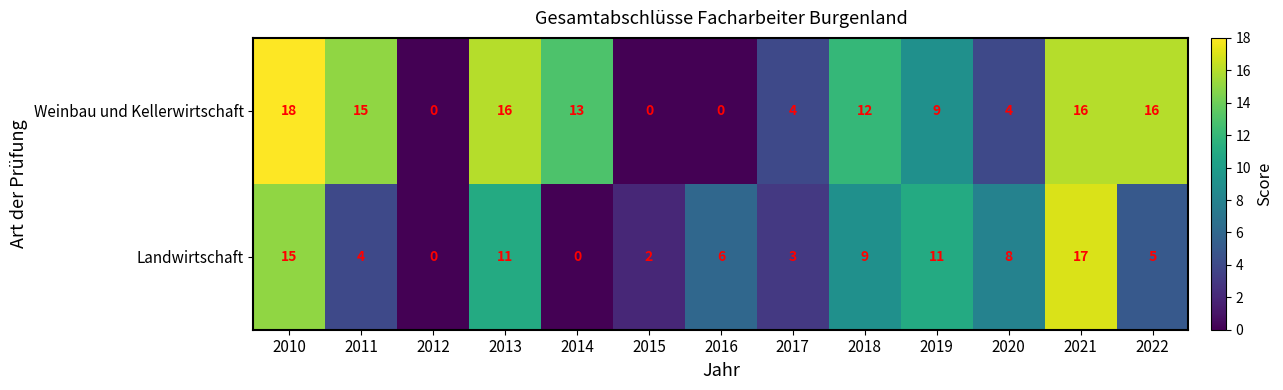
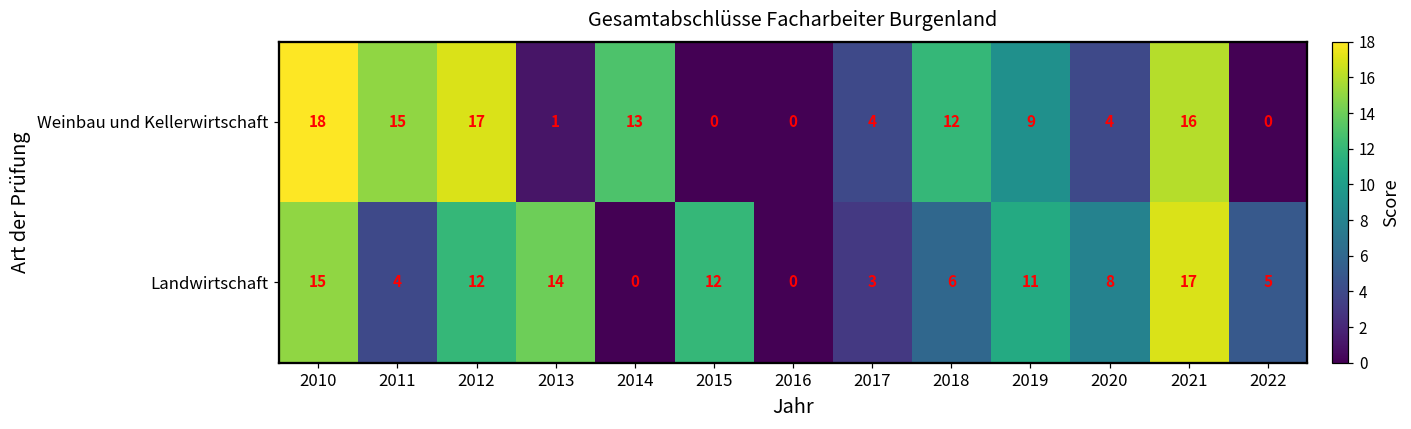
Weinbau und Kellerwirtschaft, 2012: 0 -> 17
Weinbau und Kellerwirtschaft, 2013: 16 -> 1
Weinbau und Kellerwirtschaft, 2022: 16 -> 0
Landwirtschaft, 2012: 0 -> 12
Landwirtschaft, 2013: 11 -> 14
Landwirtschaft, 2015: 2 -> 12
Landwirtschaft, 2016: 6 -> 0
Landwirtschaft, 2018: 9 -> 6
